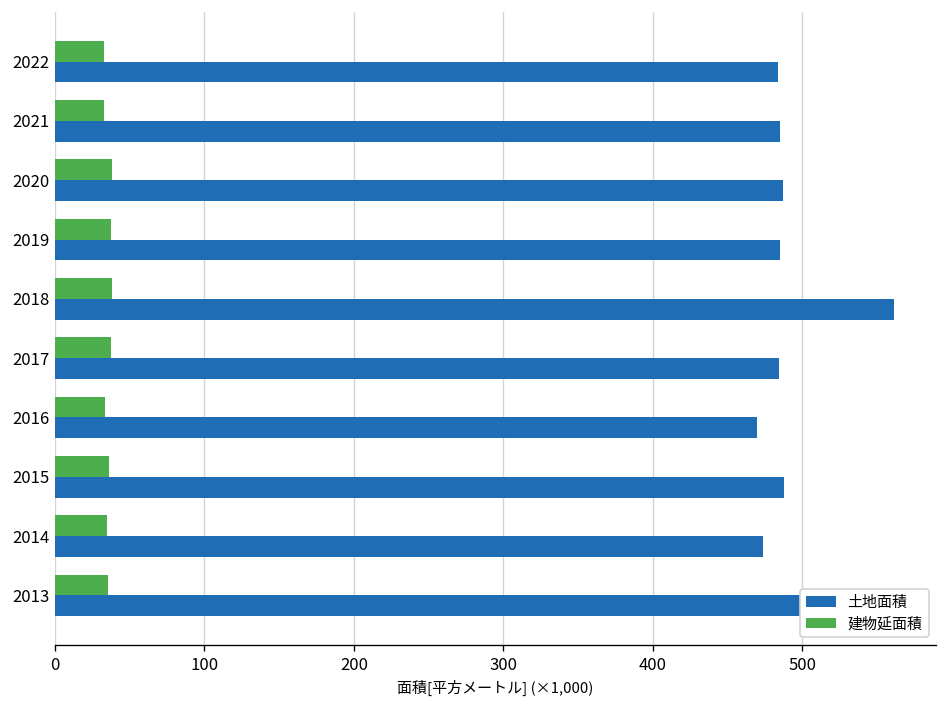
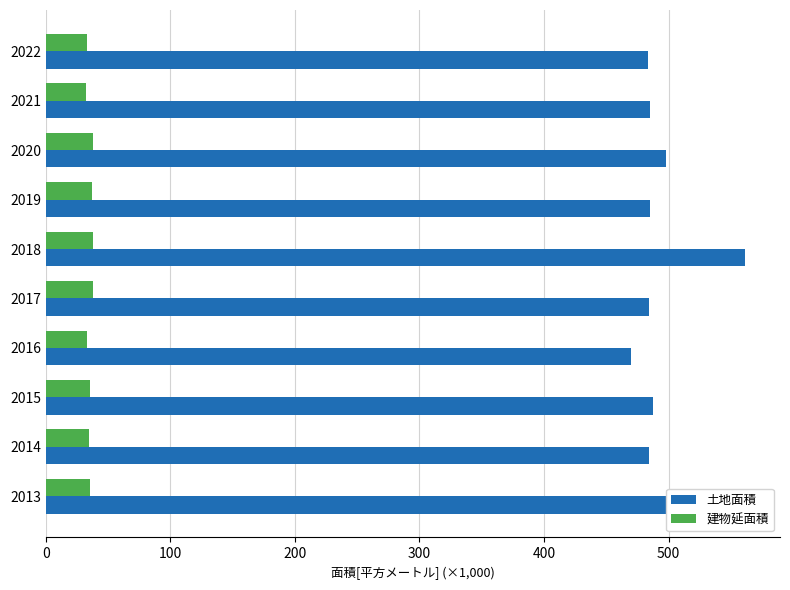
土地面積, 2020: 487 -> 498
土地面積, 2014: 474 -> 485
